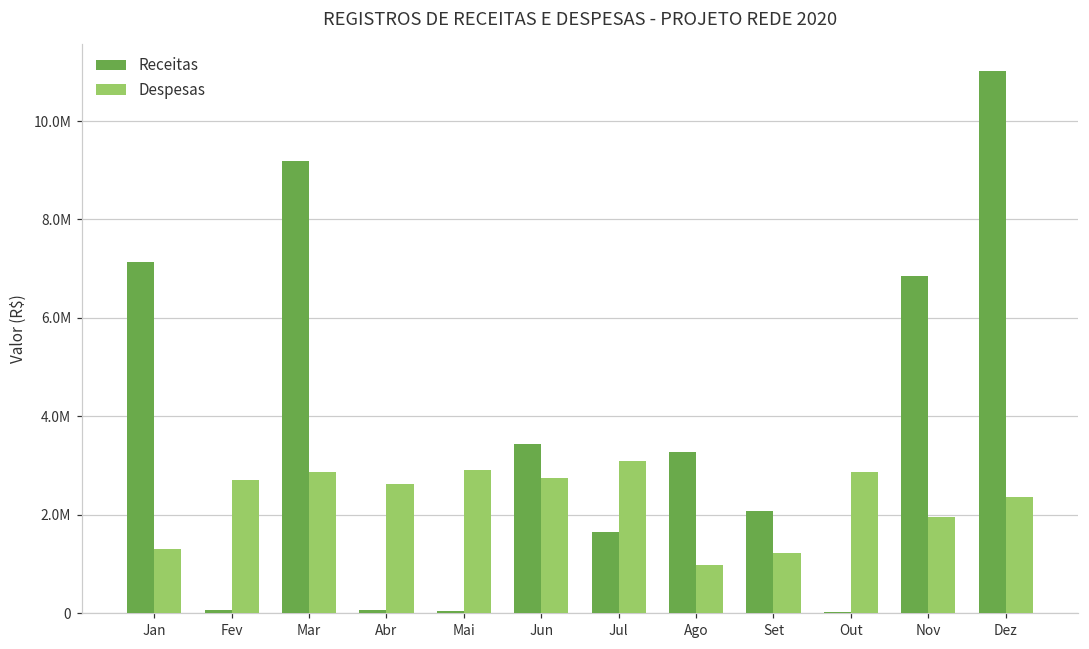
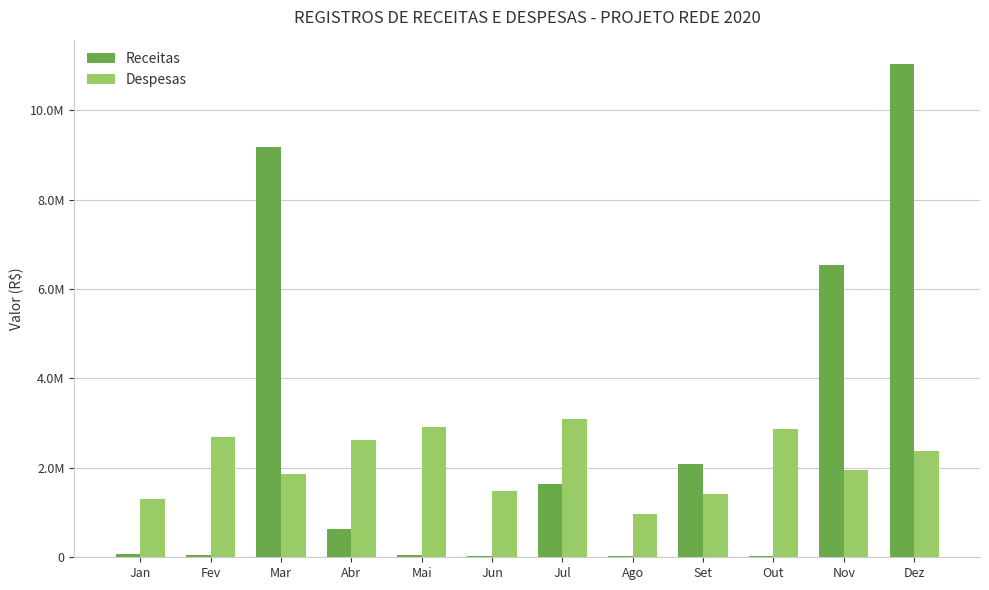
Receitas, Jan: 7100000 -> 100000
Despesas, Mar: 2900000 -> 1900000
Receitas, Abr: 100000 -> 600000
Receitas, Jun: 3400000 -> 0
Despesas, Jun: 2700000 -> 1500000
Receitas, Ago: 3300000 -> 0
Despesas, Set: 1200000 -> 1400000
Receitas, Nov: 6800000 -> 6500000
